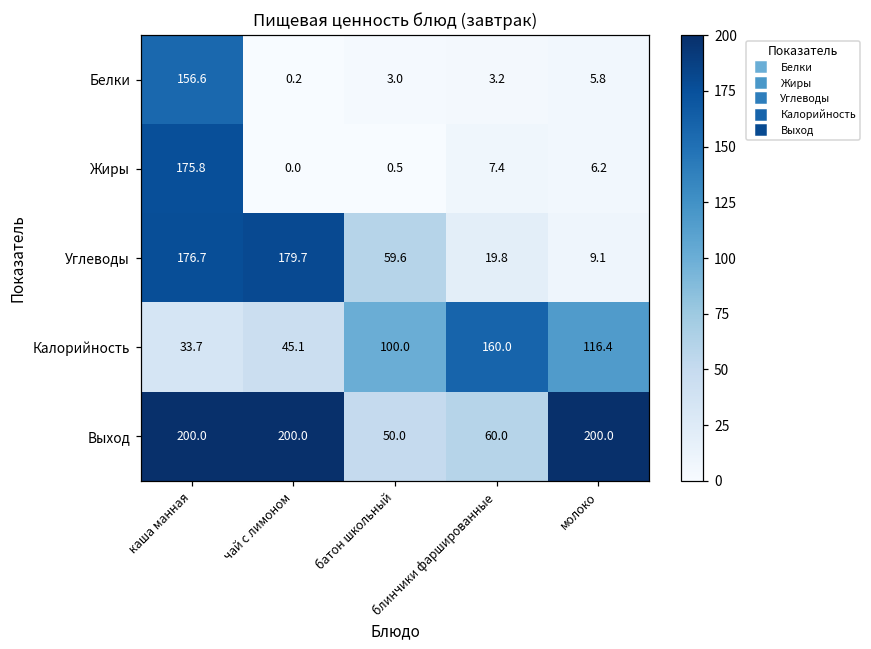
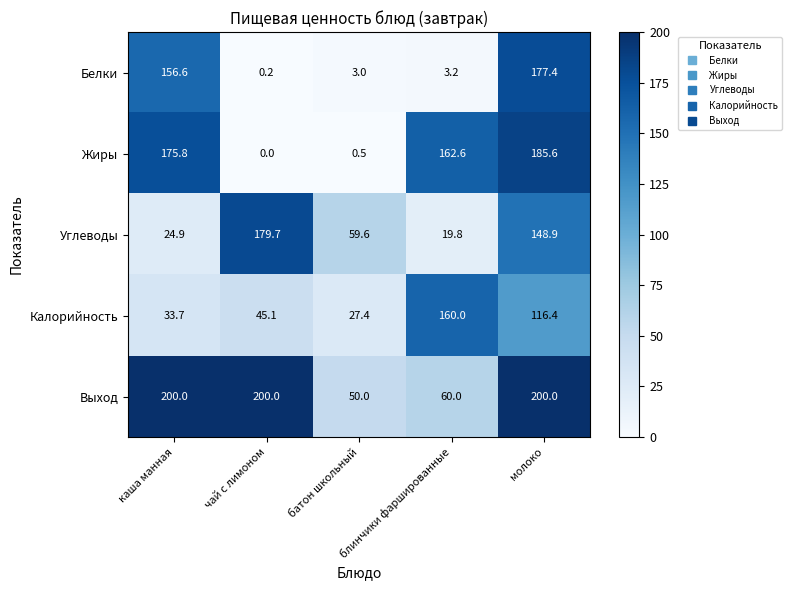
Белки, молоко: 5.8 -> 177.4
Жиры, блинчики фаршированные: 7.4 -> 162.6
Жиры, молоко: 6.2 -> 185.6
Углеводы, каша манная: 176.7 -> 24.9
Углеводы, молоко: 9.1 -> 148.9
Калорийность, батон школьный: 100.0 -> 27.4
